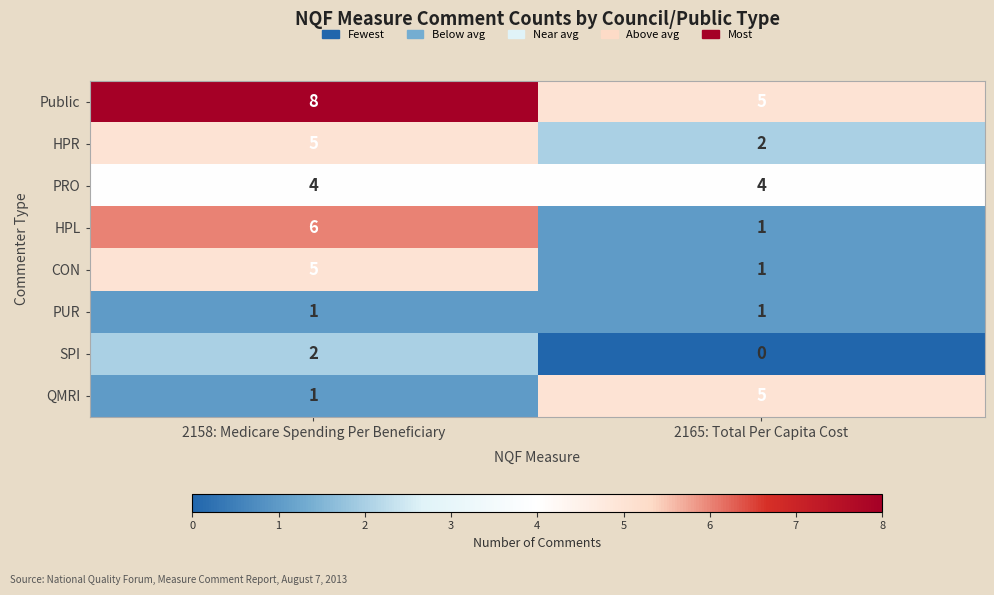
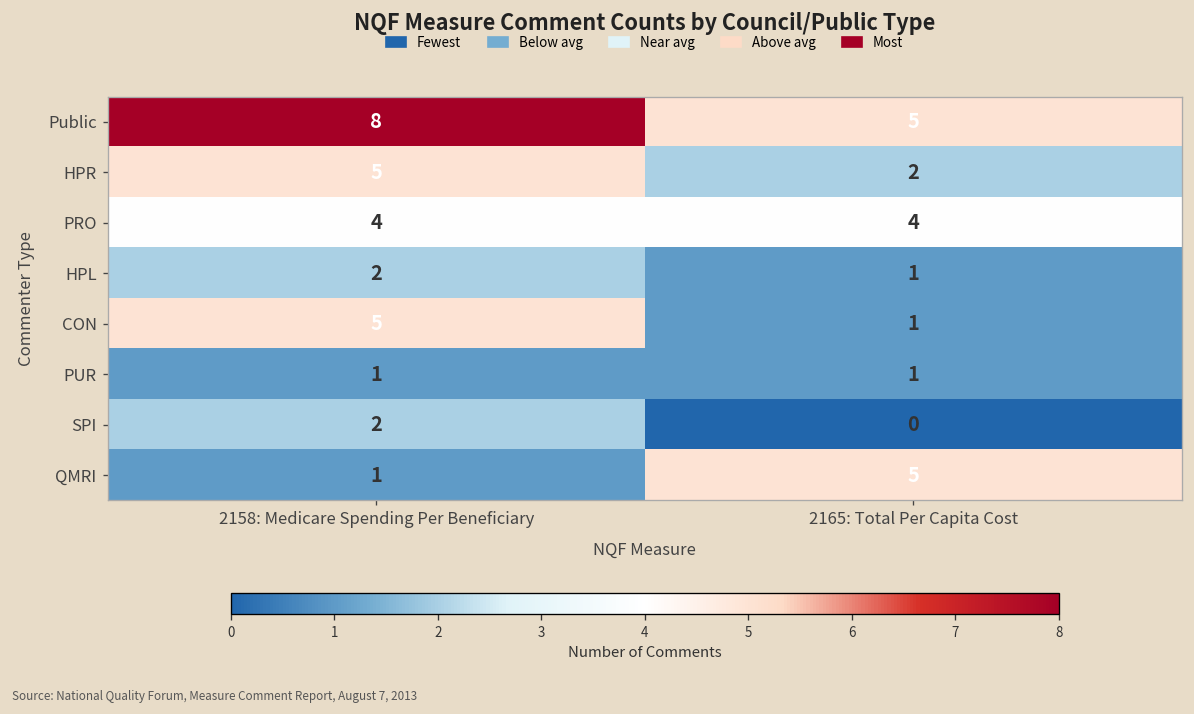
HPL, 2158: Medicare Spending Per Beneficiary: 6 -> 2
